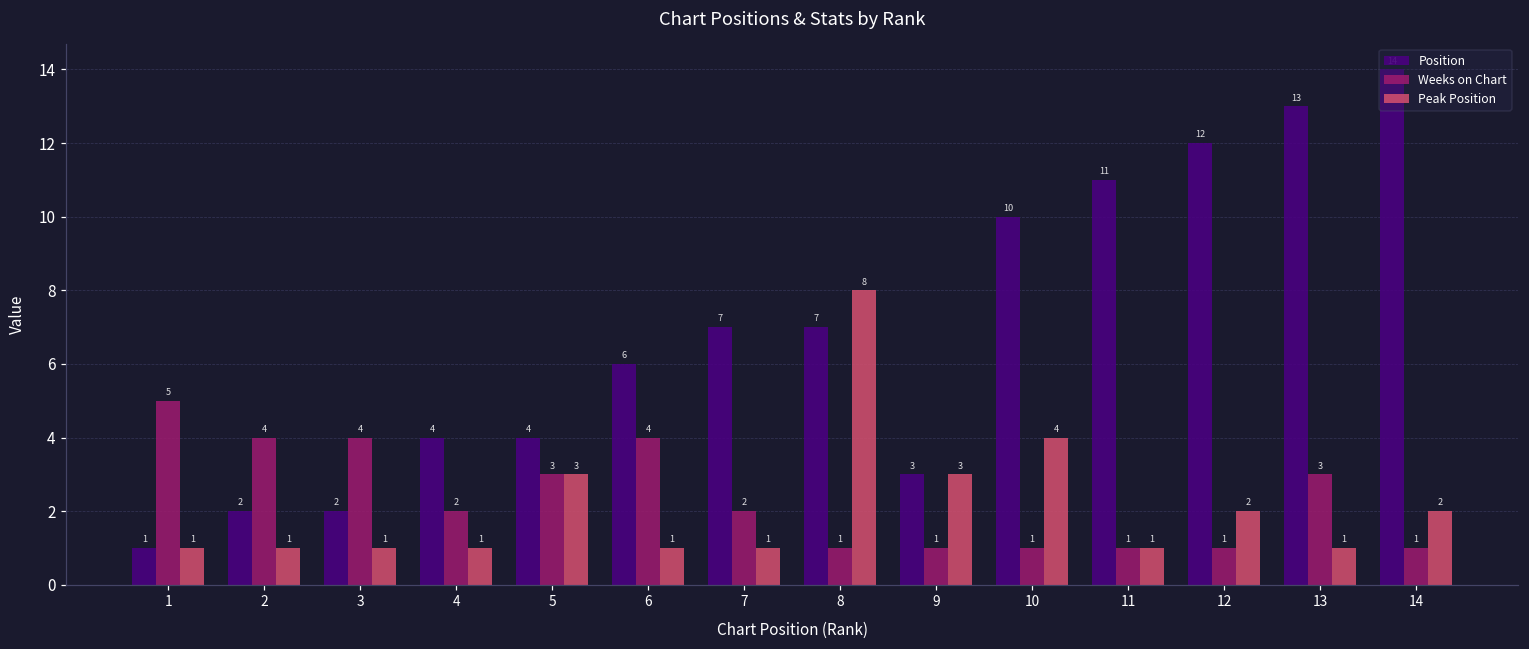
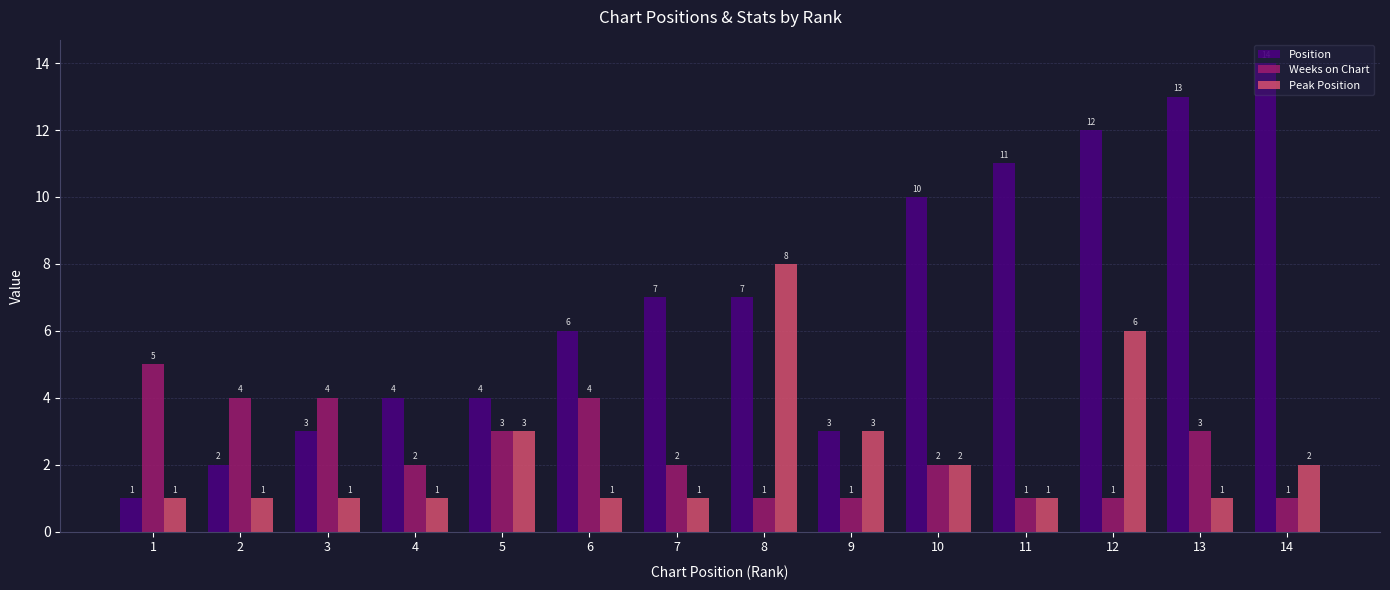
Position, 3: 2 -> 3
Weeks on Chart, 10: 1 -> 2
Peak Position, 10: 4 -> 2
Peak Position, 12: 2 -> 6
